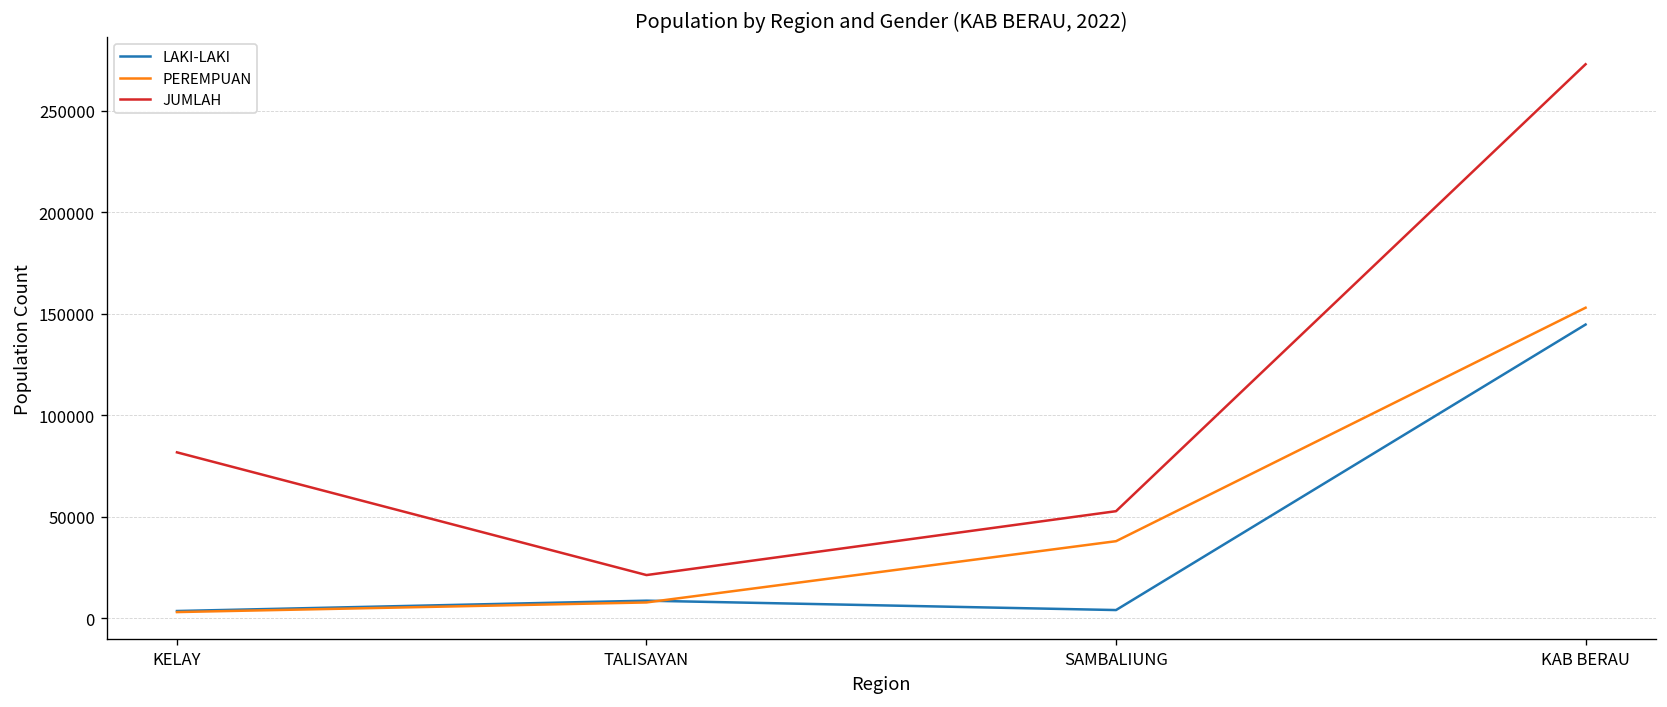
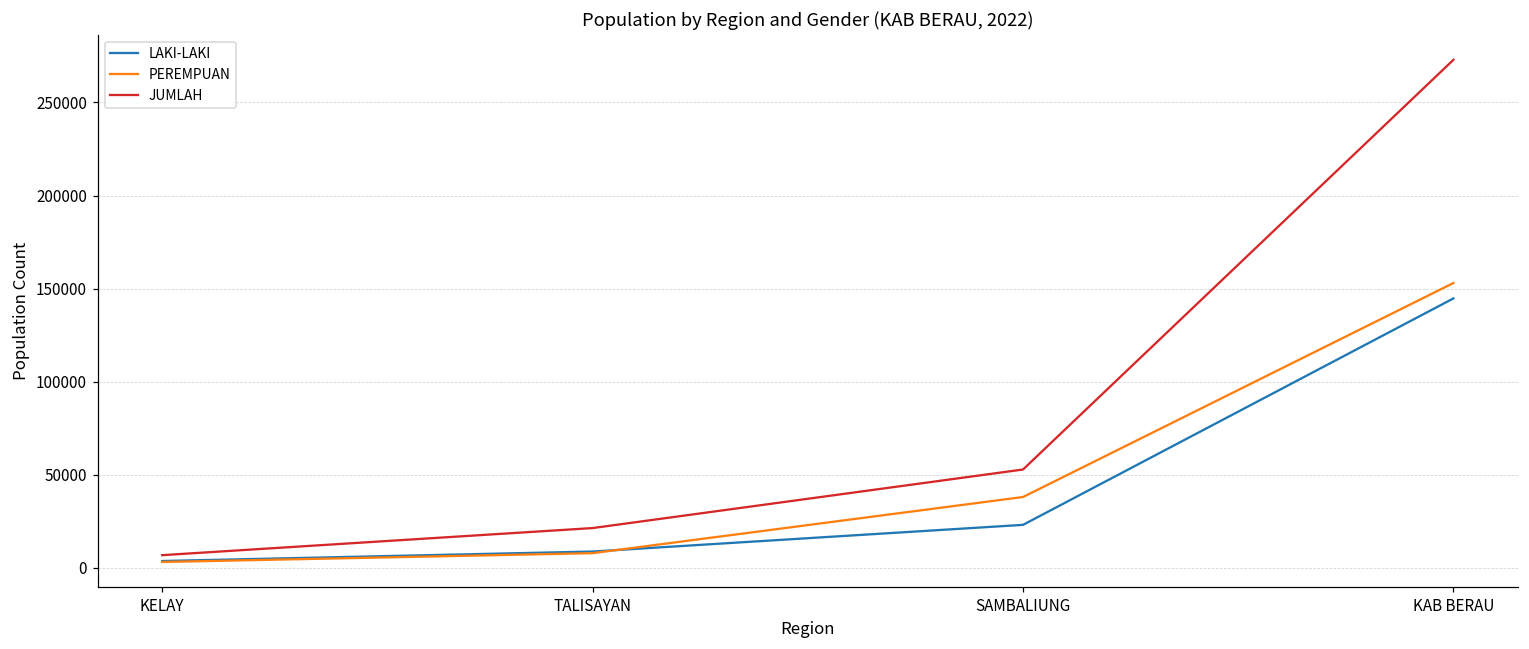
JUMLAH, KELAY: 82000 -> 7000
LAKI-LAKI, SAMBALIUNG: 4000 -> 23000
